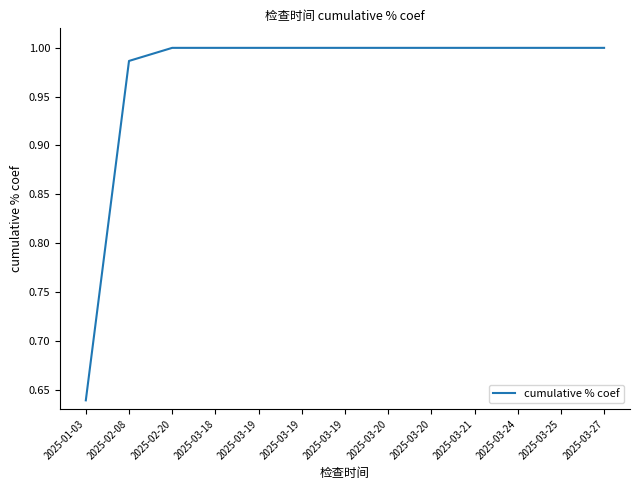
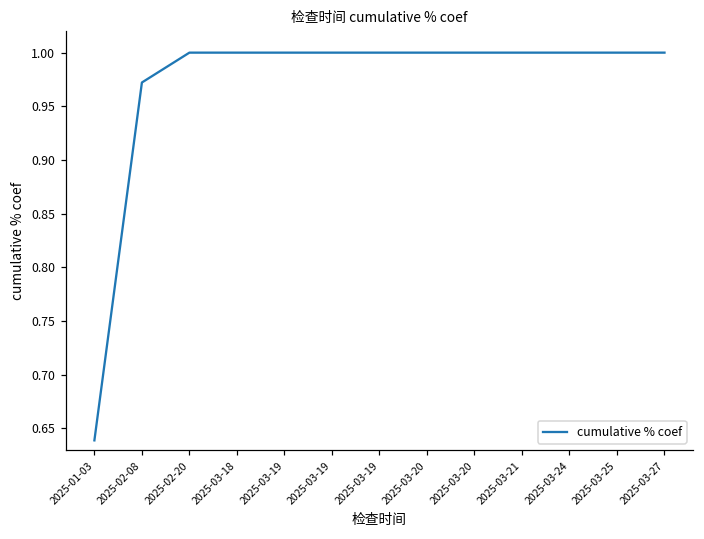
2025-02-08: 0.99 -> 0.97
